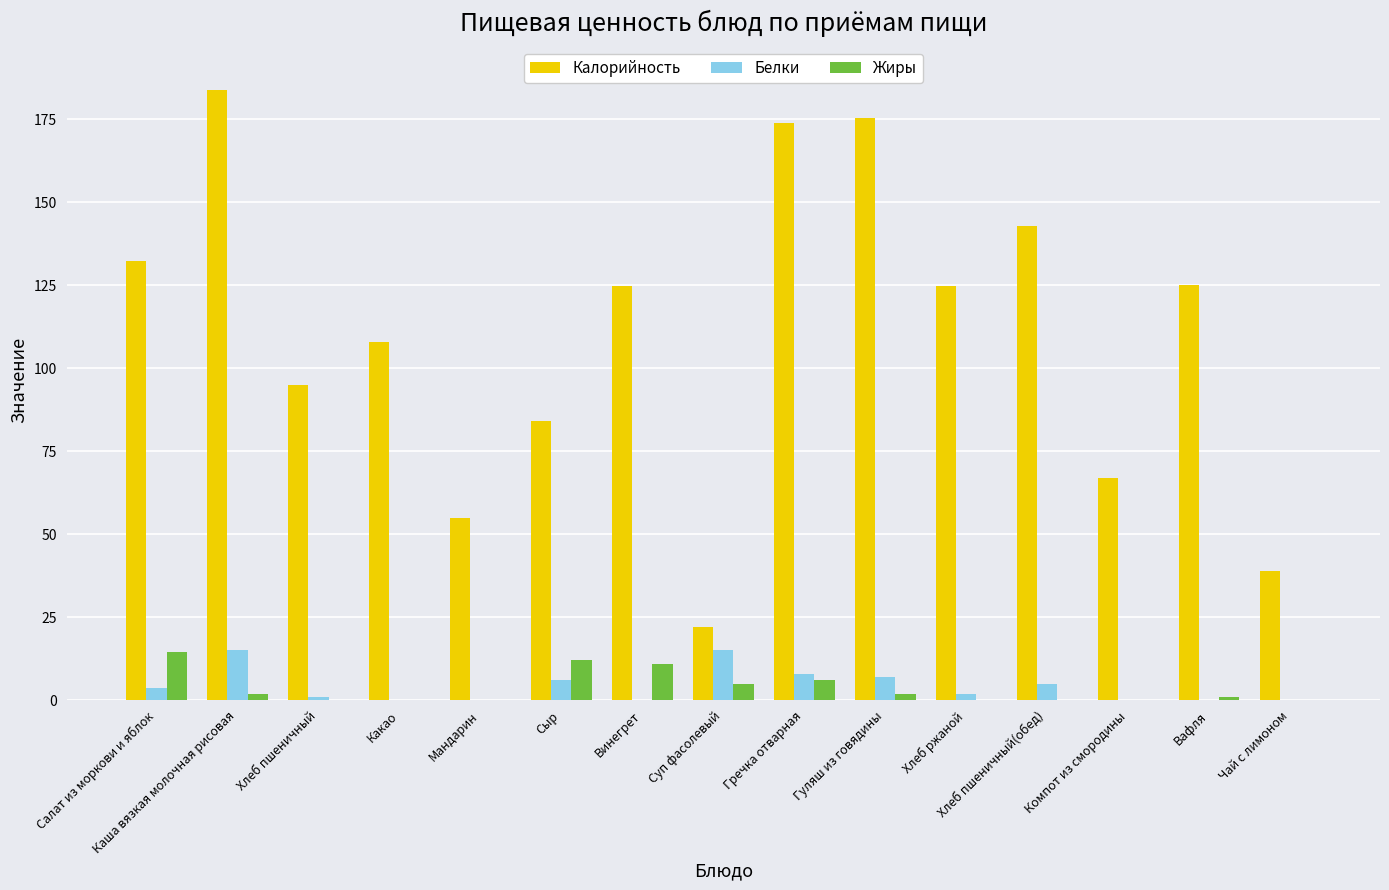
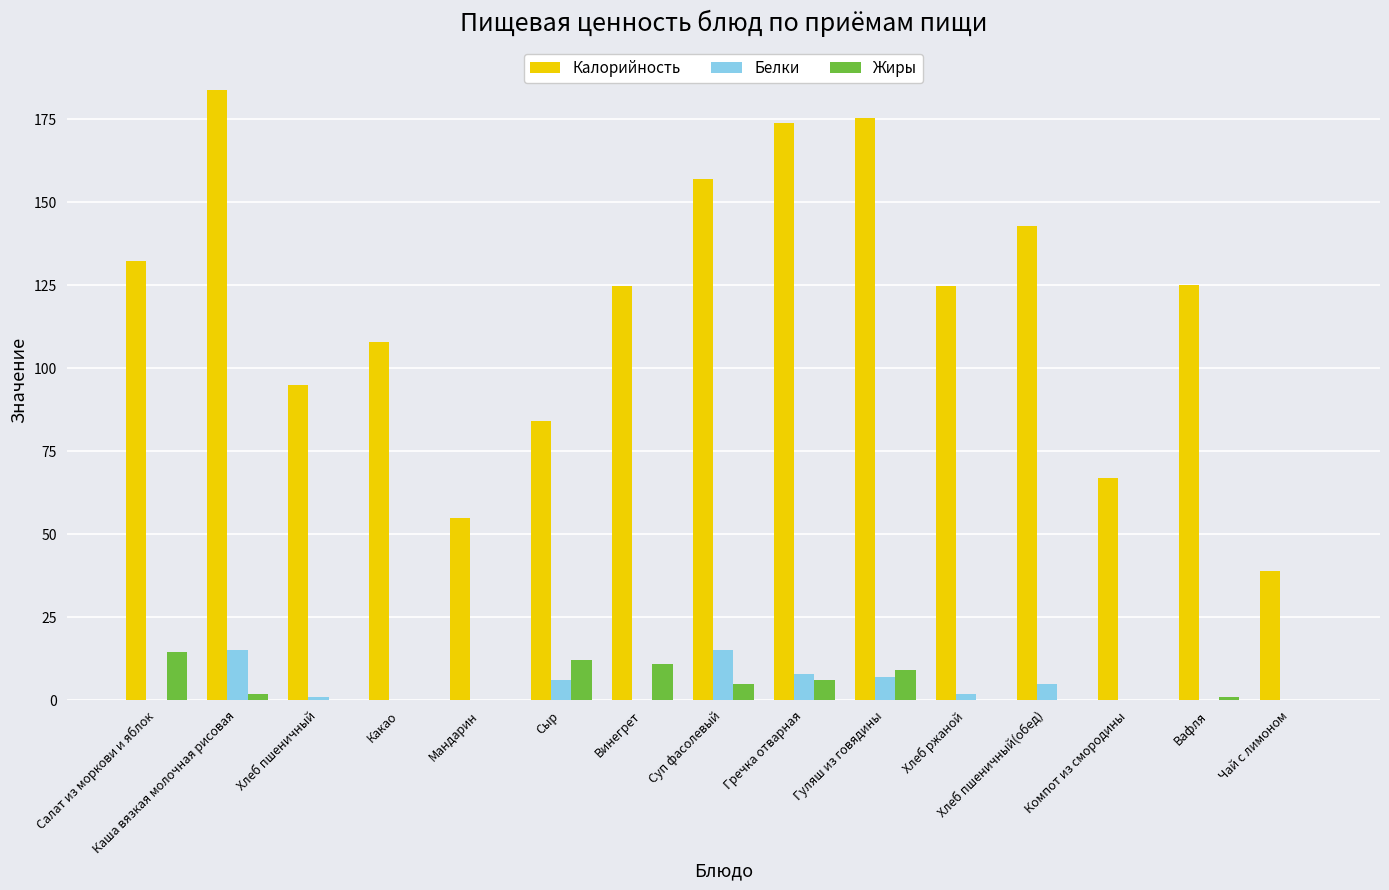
Белки, Салат из моркови и яблок: 4 -> 0
Калорийность, Суп фасолевый: 22 -> 157
Жиры, Гуляш из говядины: 2 -> 9
